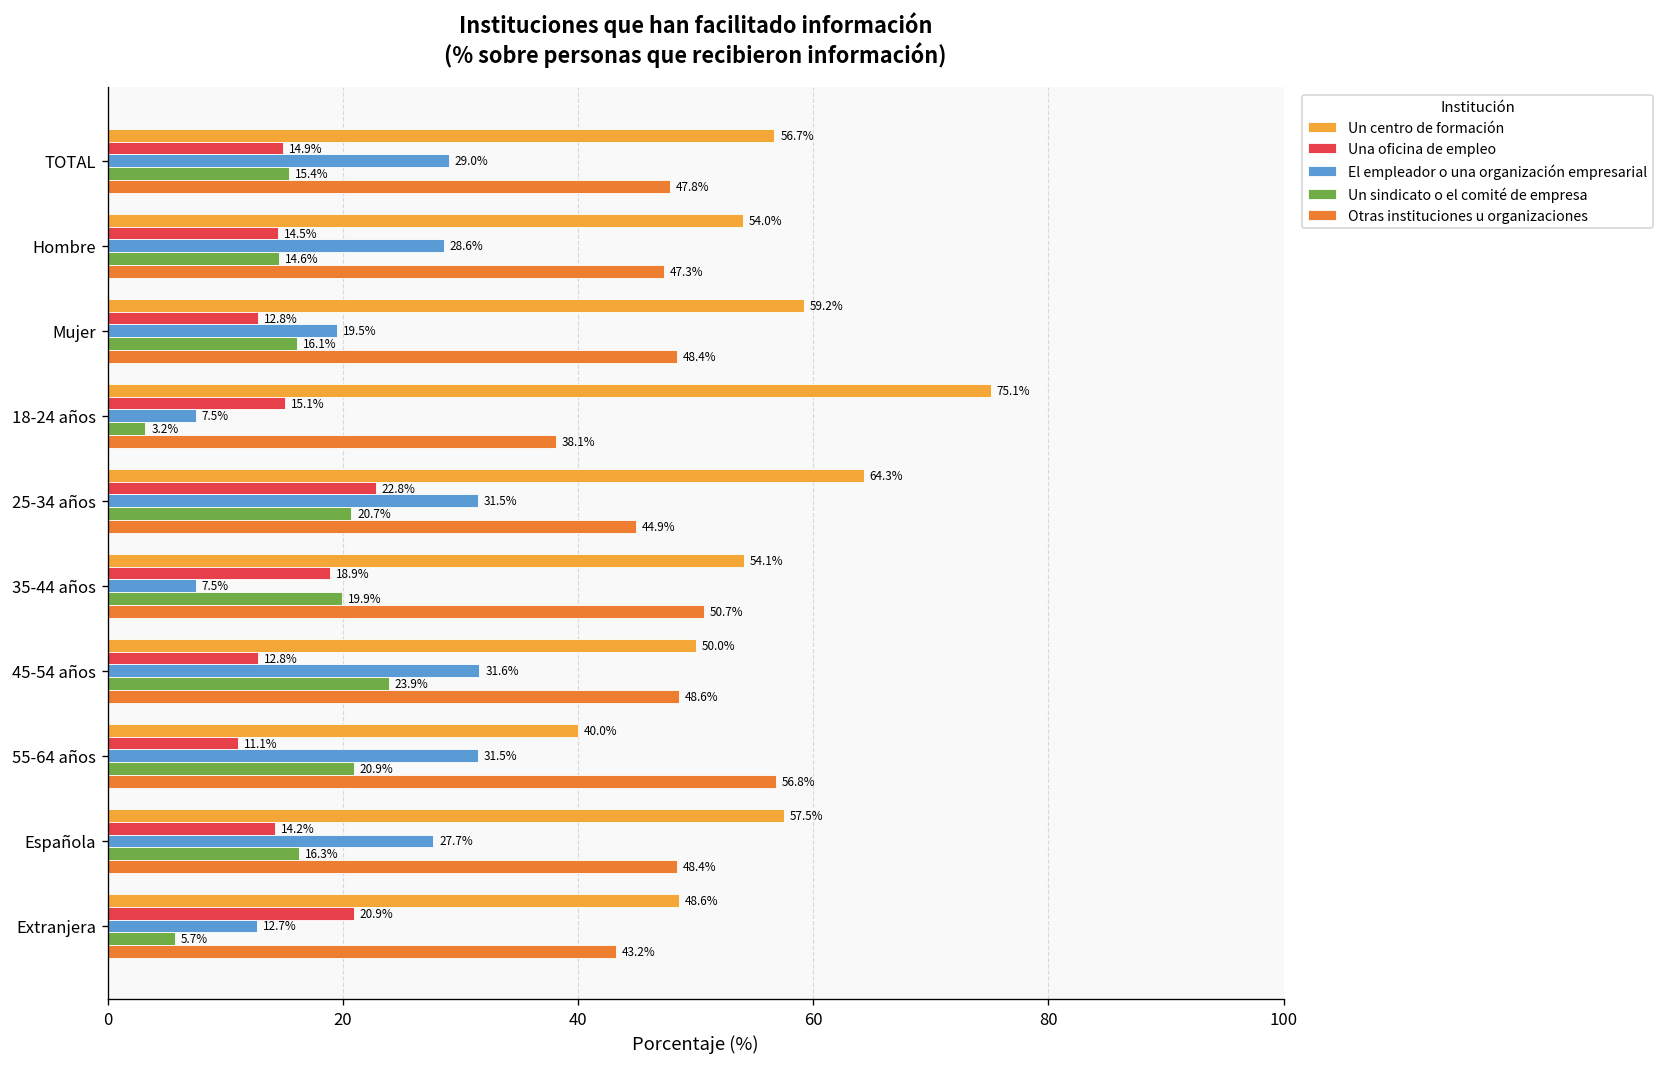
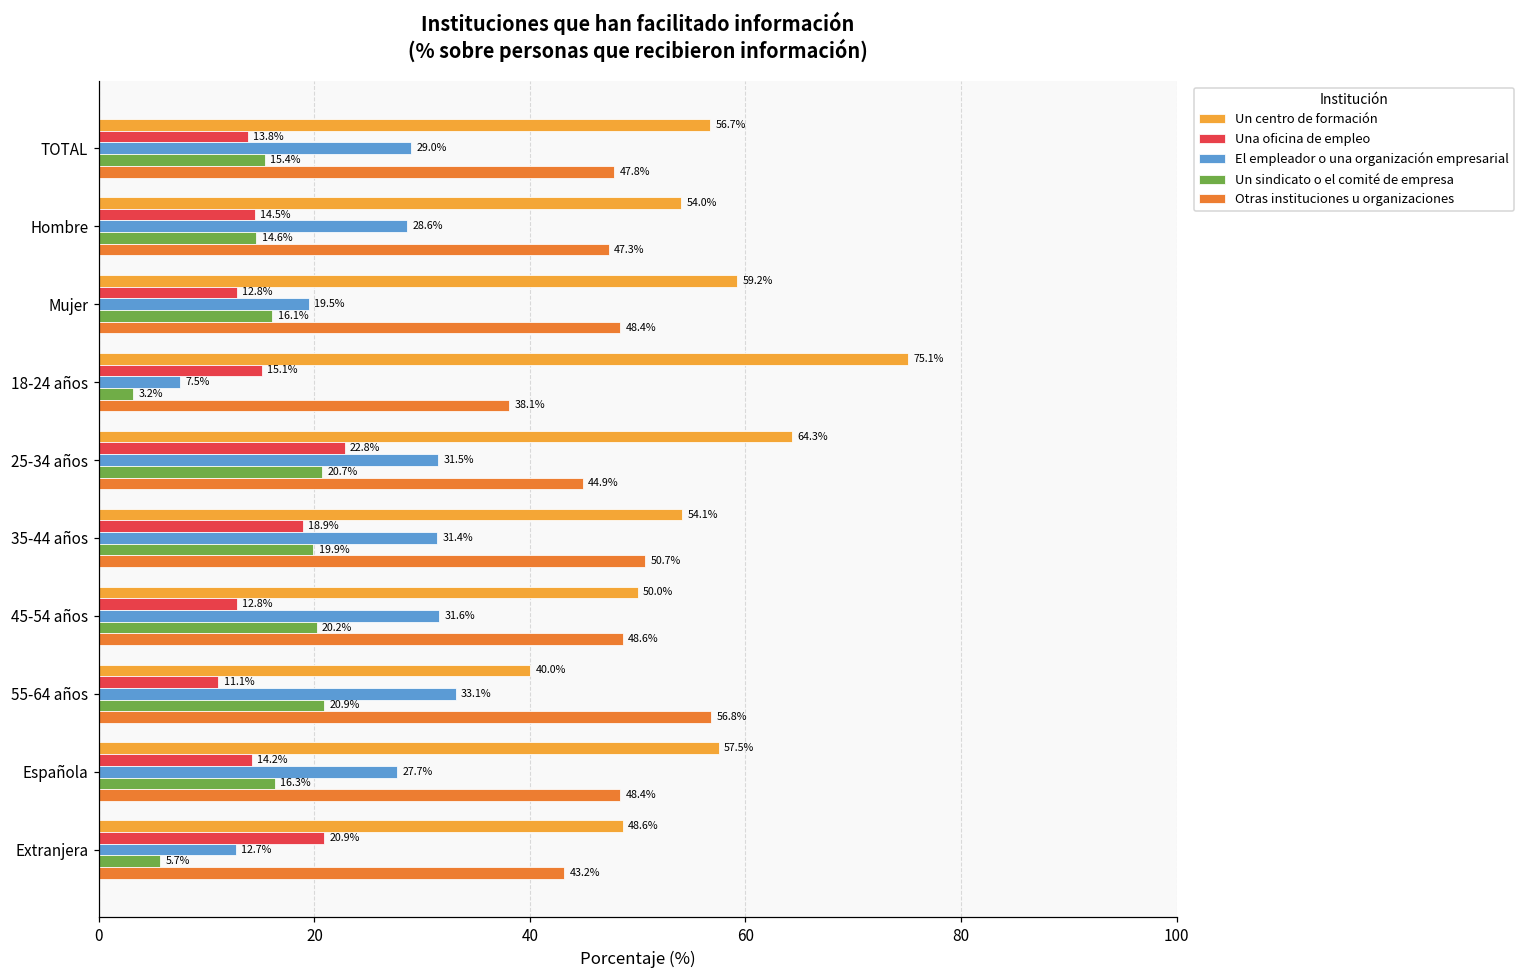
Una oficina de empleo, TOTAL: 14.9% -> 13.8%
El empleador o una organización empresarial, 35-44 años: 7.5% -> 31.4%
Un sindicato o el comité de empresa, 45-54 años: 23.9% -> 20.2%
El empleador o una organización empresarial, 55-64 años: 31.5% -> 33.1%
